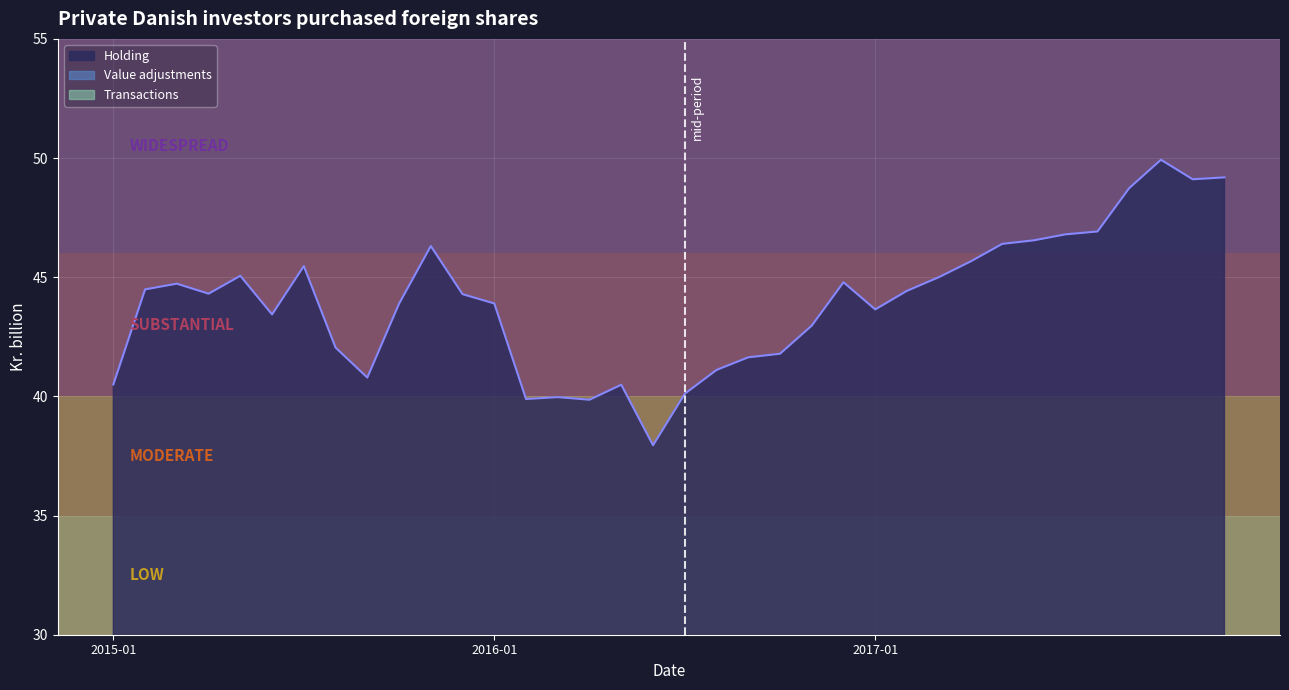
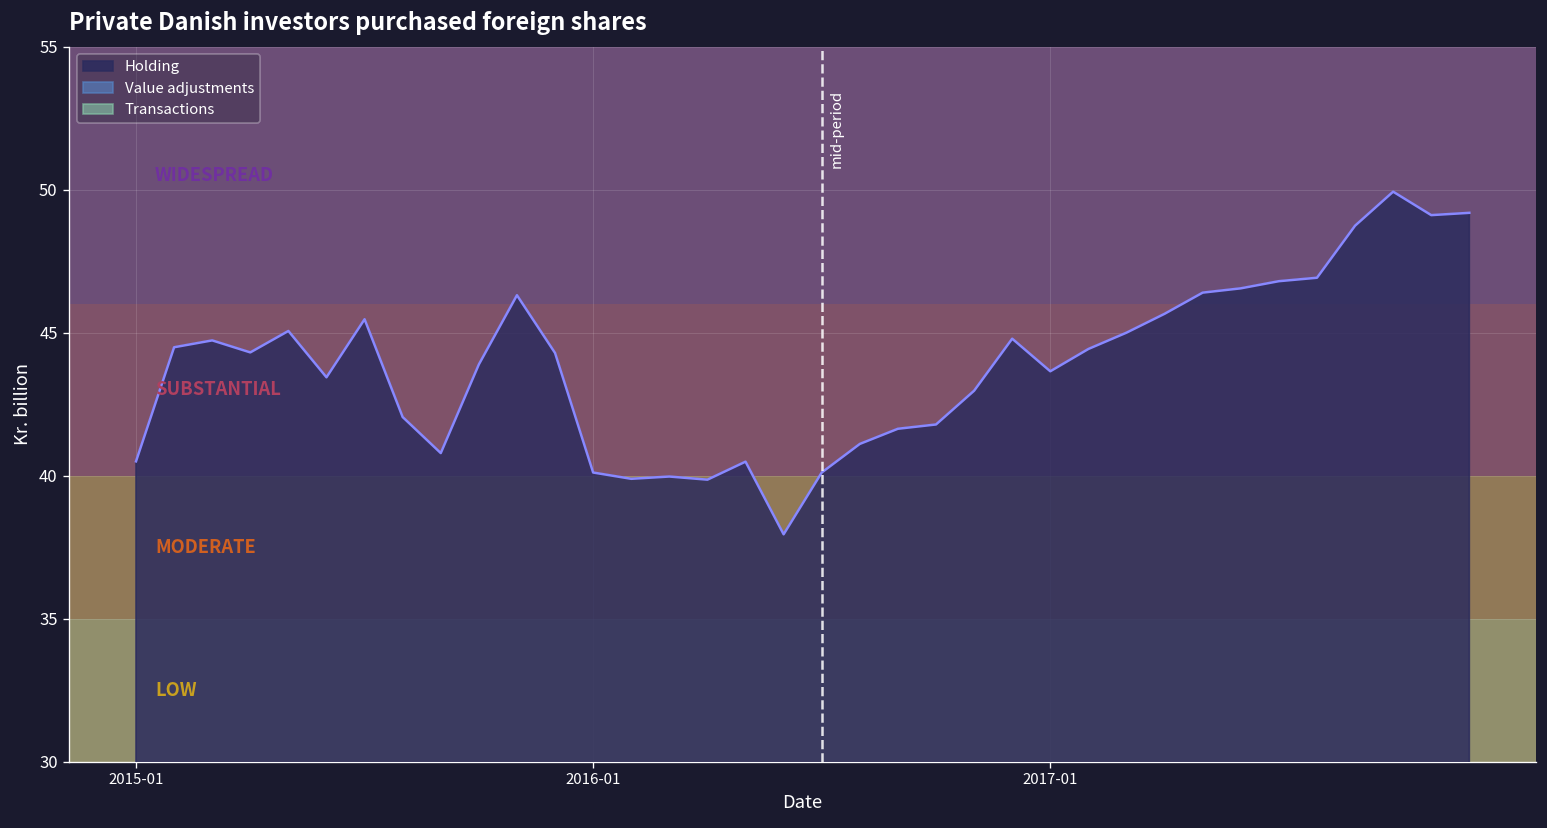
Holding, 2016-01: 43.9 -> 40.1
